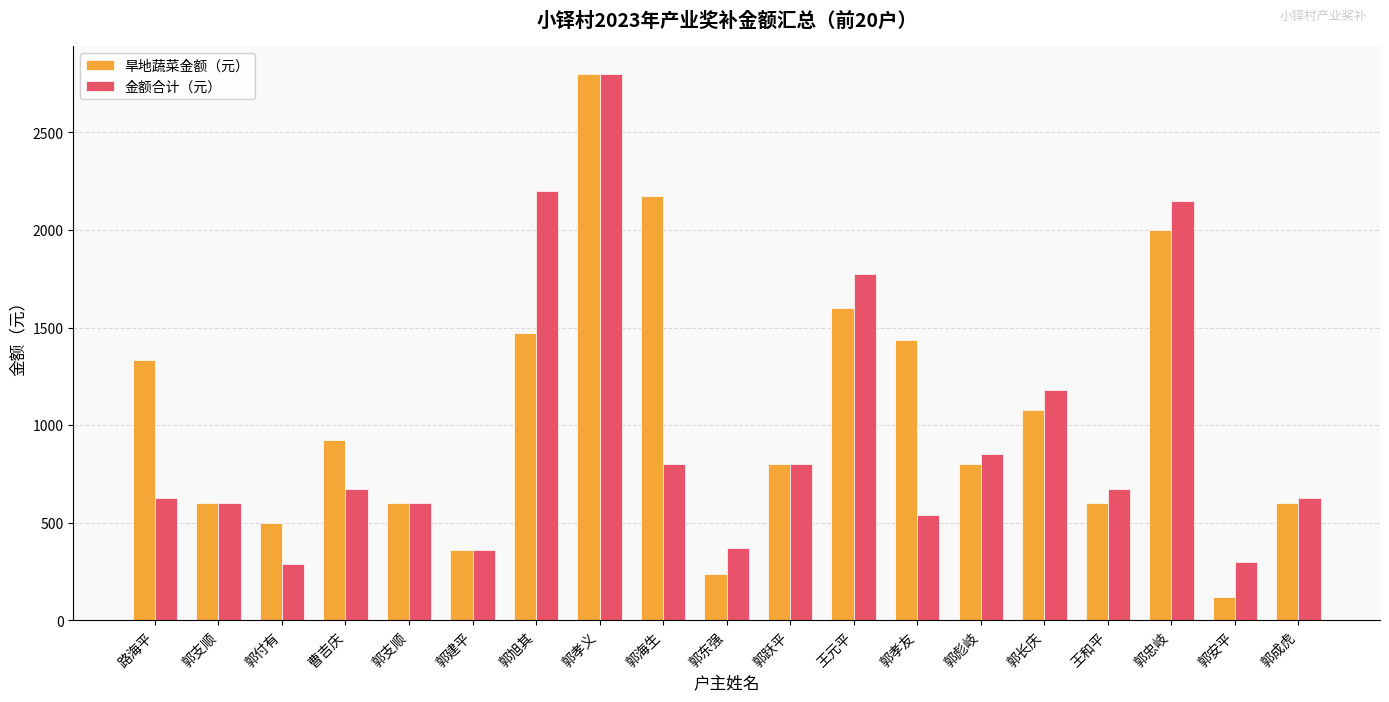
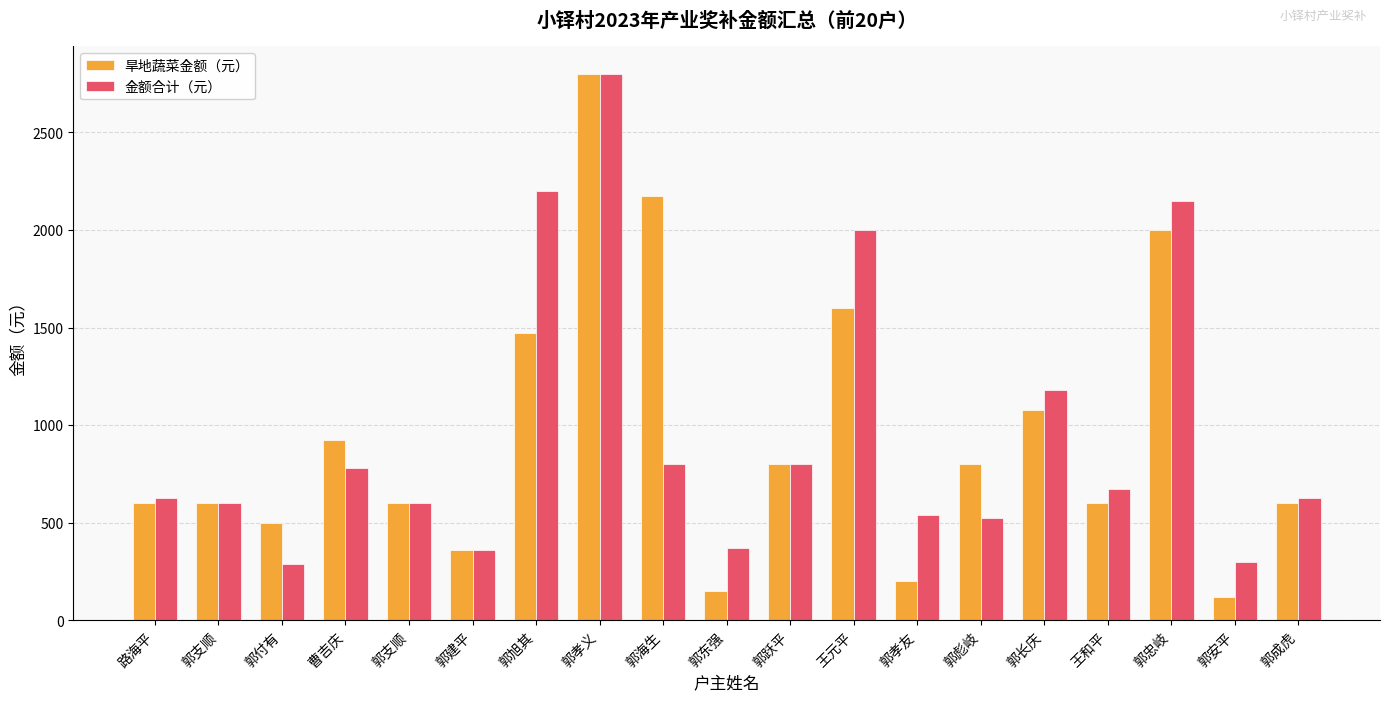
旱地蔬菜金额（元）, 路海平: 1340 -> 600
金额合计（元）, 曹吉庆: 680 -> 780
旱地蔬菜金额（元）, 郭东强: 240 -> 150
金额合计（元）, 王元平: 1770 -> 2000
旱地蔬菜金额（元）, 郭孝友: 1440 -> 200
金额合计（元）, 郭彪岐: 850 -> 520
